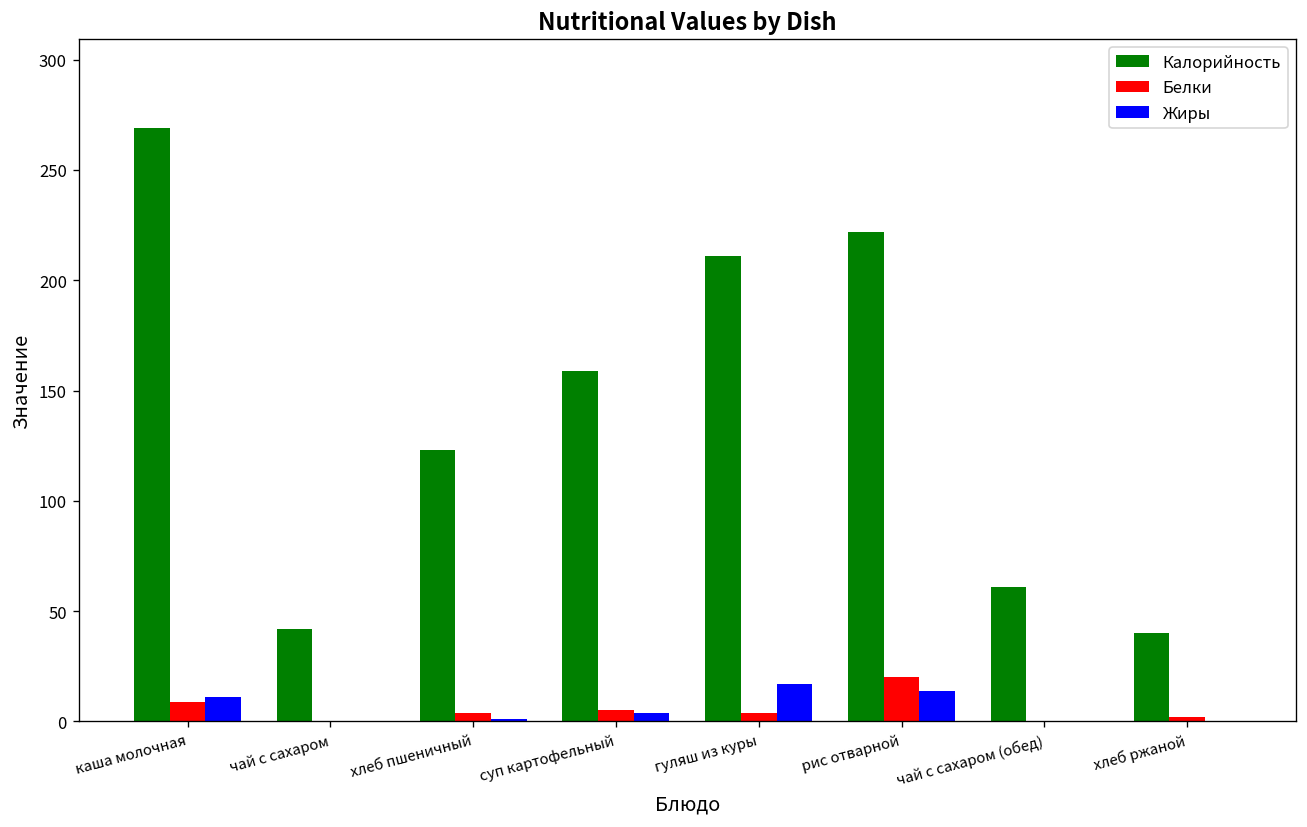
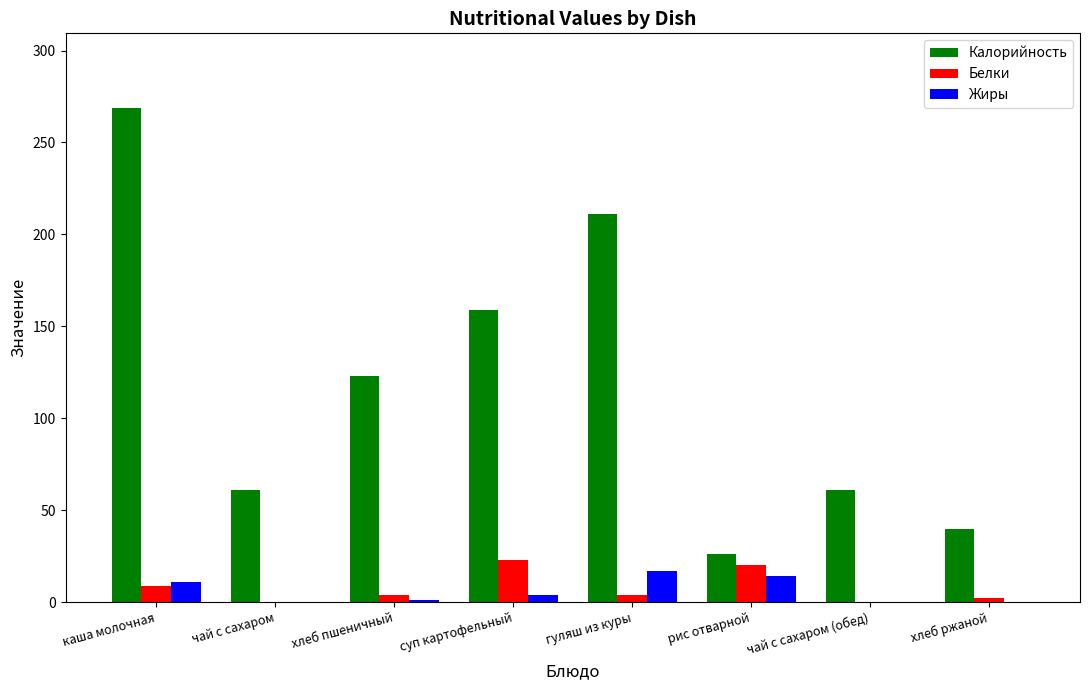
Калорийность, чай с сахаром: 42 -> 61
Белки, суп картофельный: 5 -> 23
Калорийность, рис отварной: 222 -> 26
